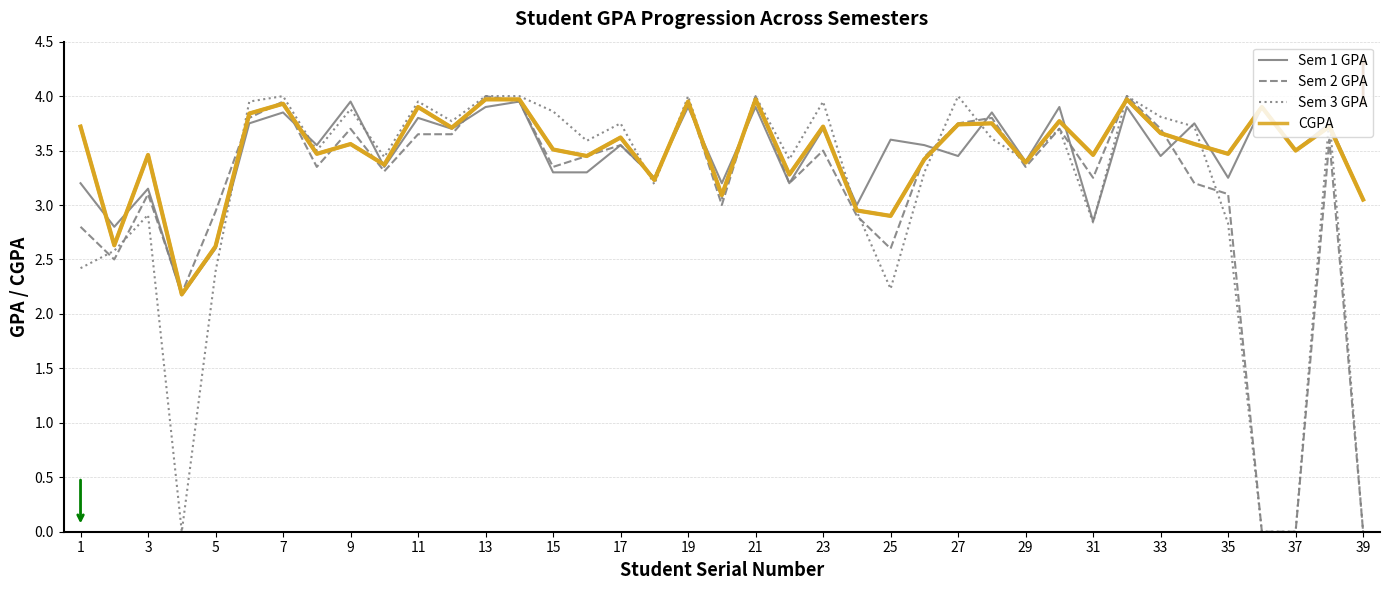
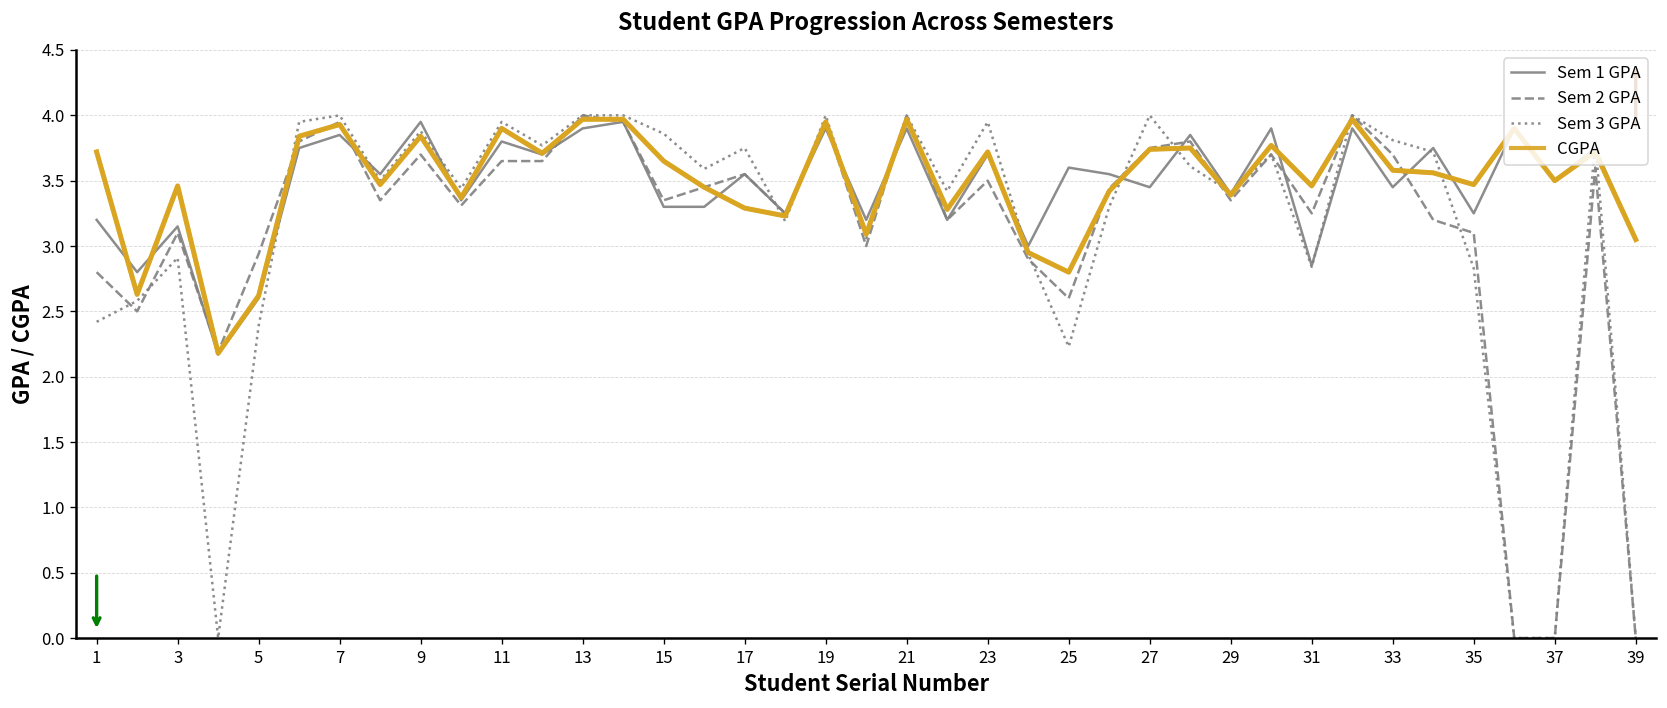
CGPA, 9: 3.56 -> 3.84
CGPA, 15: 3.51 -> 3.65
CGPA, 17: 3.62 -> 3.29
CGPA, 25: 2.9 -> 2.8
CGPA, 33: 3.66 -> 3.58
